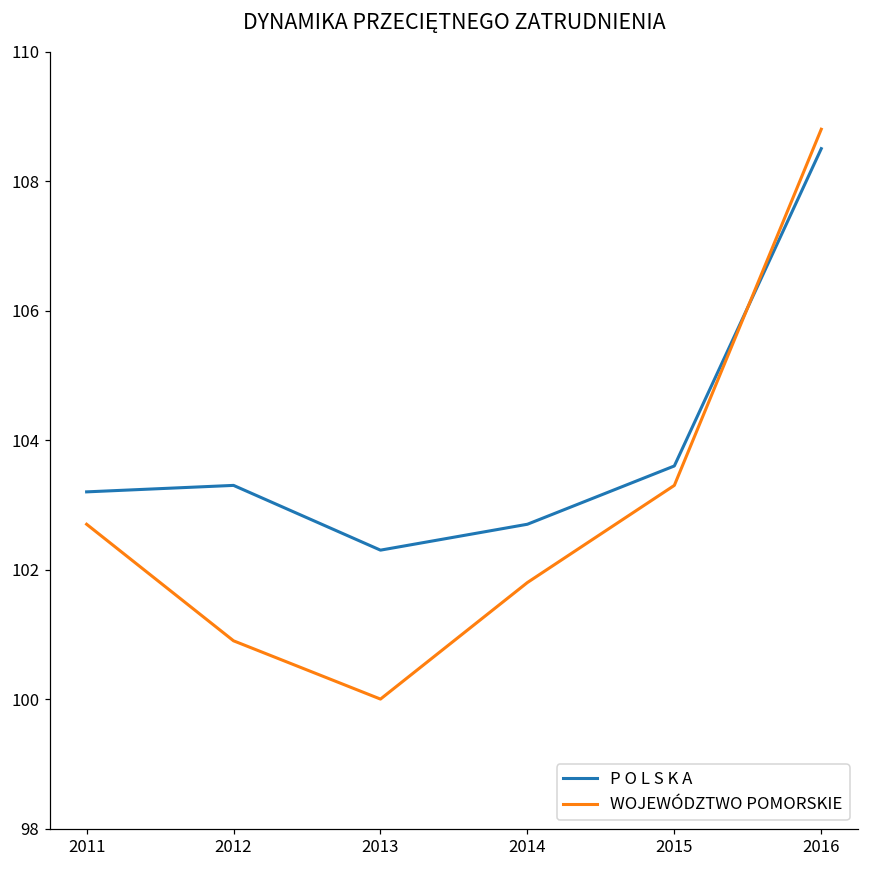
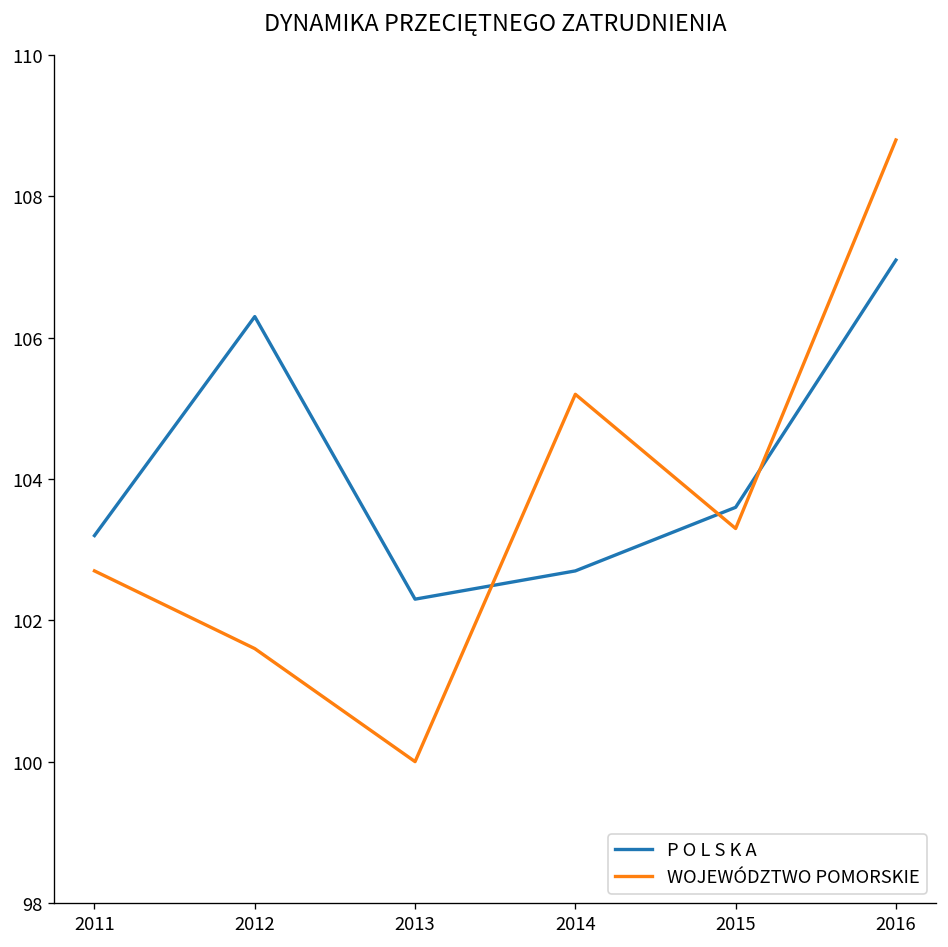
P O L S K A, 2012: 103.3 -> 106.3
WOJEWÓDZTWO POMORSKIE, 2012: 100.9 -> 101.6
WOJEWÓDZTWO POMORSKIE, 2014: 101.8 -> 105.2
P O L S K A, 2016: 108.5 -> 107.1
